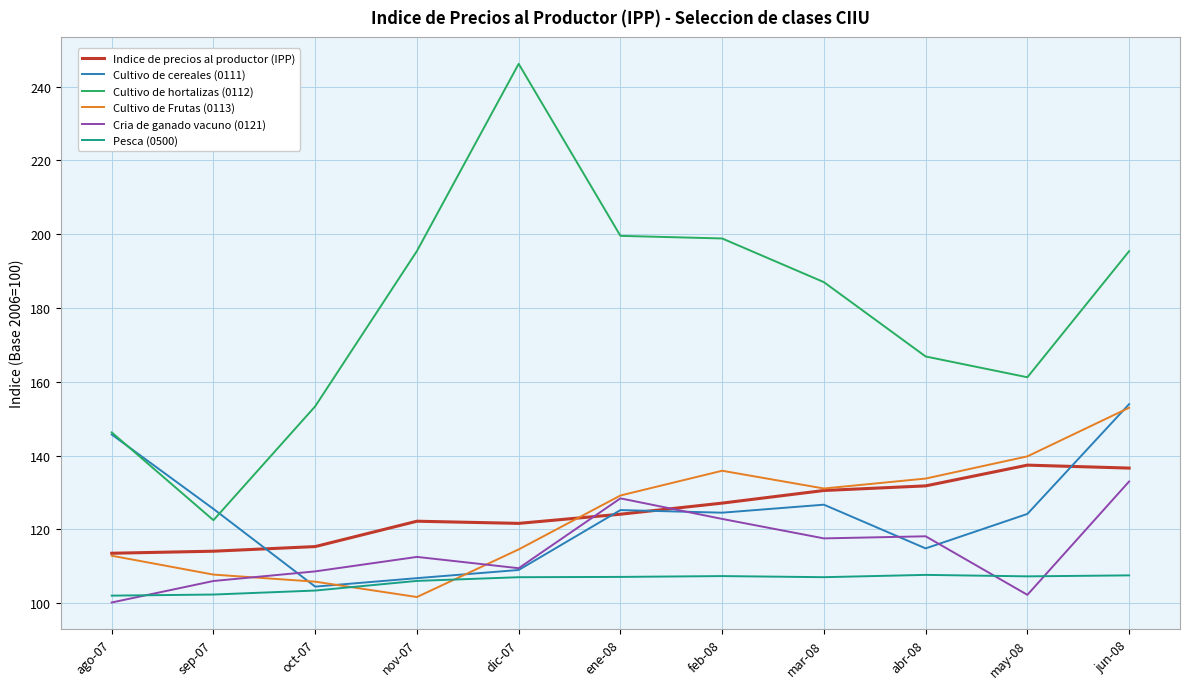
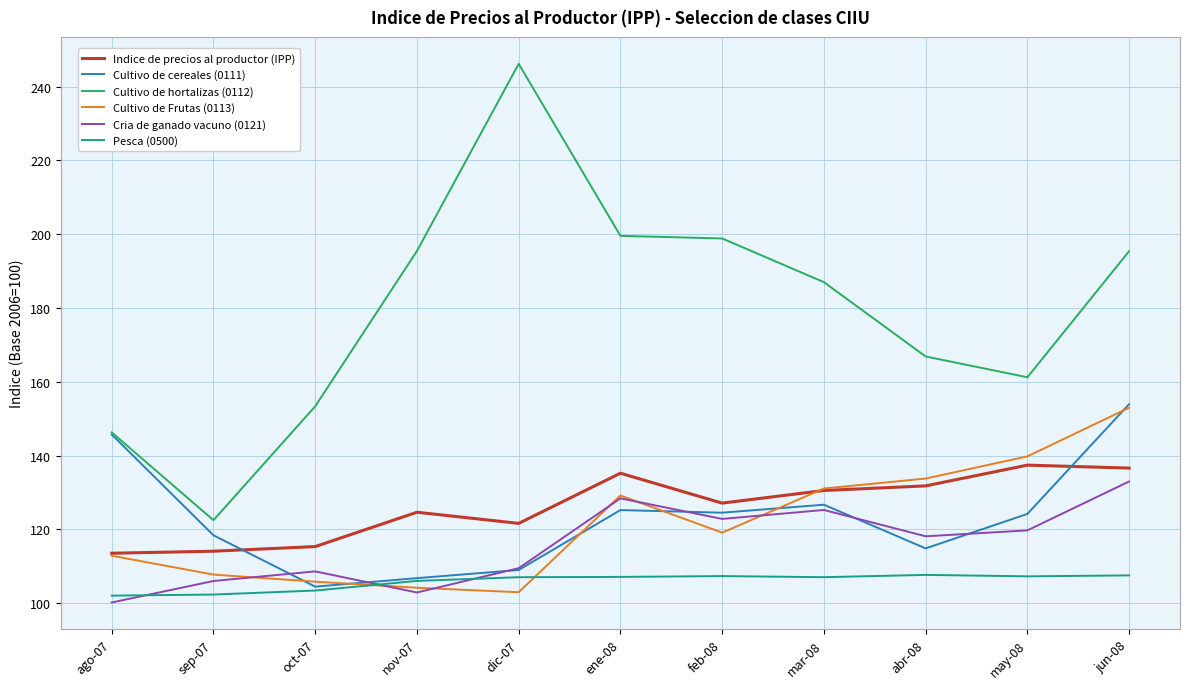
Cultivo de cereales (0111), sep-07: 126 -> 118
Indice de precios al productor (IPP), nov-07: 122 -> 125
Cultivo de Frutas (0113), nov-07: 102 -> 104
Cria de ganado vacuno (0121), nov-07: 113 -> 103
Cultivo de Frutas (0113), dic-07: 115 -> 103
Indice de precios al productor (IPP), ene-08: 124 -> 135
Cultivo de Frutas (0113), feb-08: 136 -> 119
Cria de ganado vacuno (0121), mar-08: 118 -> 125
Cria de ganado vacuno (0121), may-08: 102 -> 120
